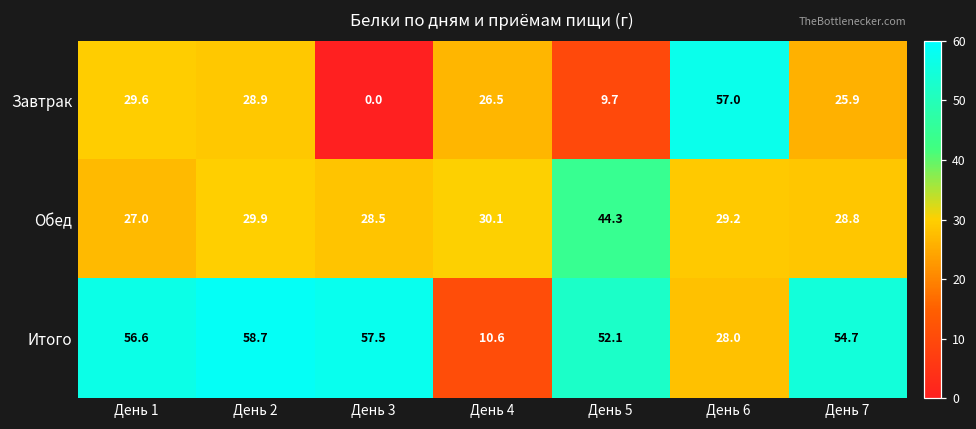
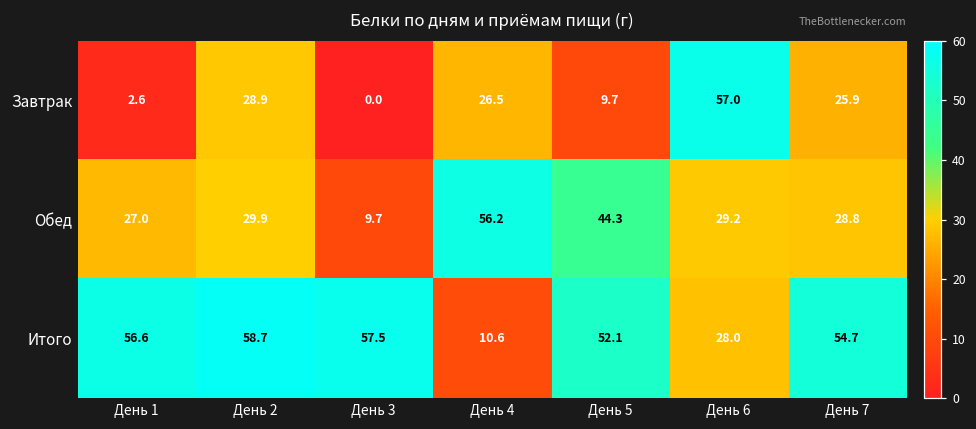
Завтрак, День 1: 29.6 -> 2.6
Обед, День 3: 28.5 -> 9.7
Обед, День 4: 30.1 -> 56.2
